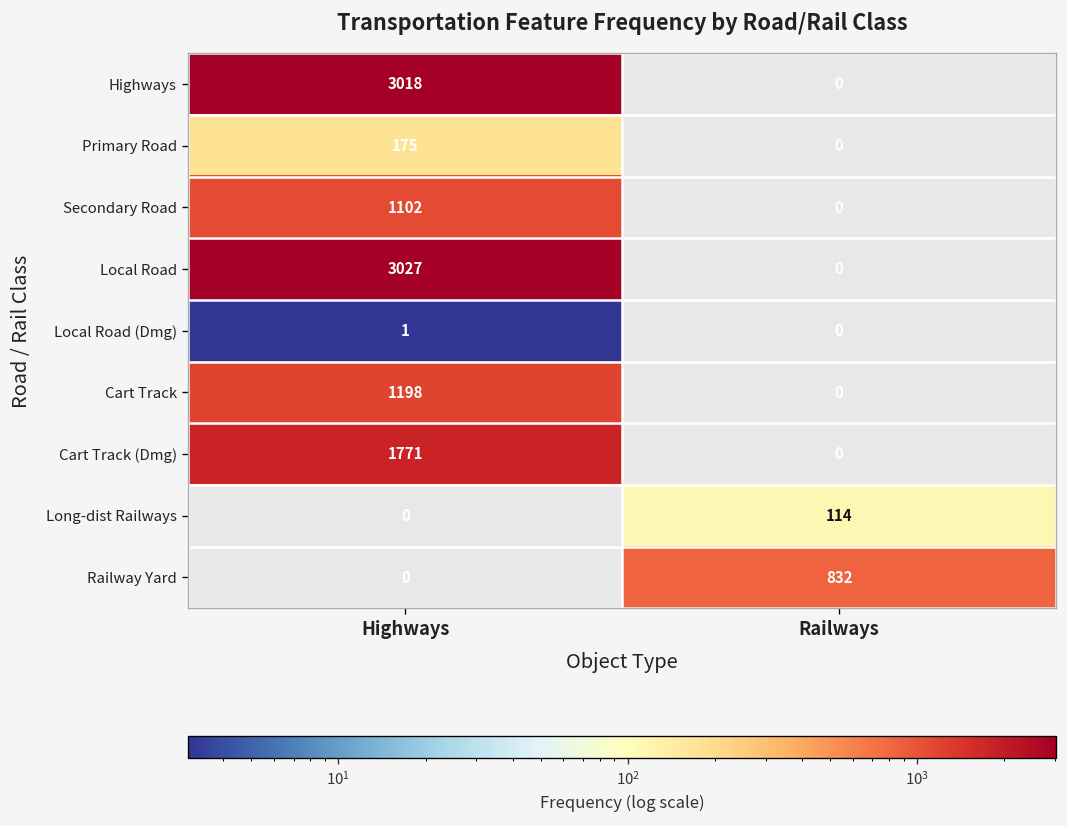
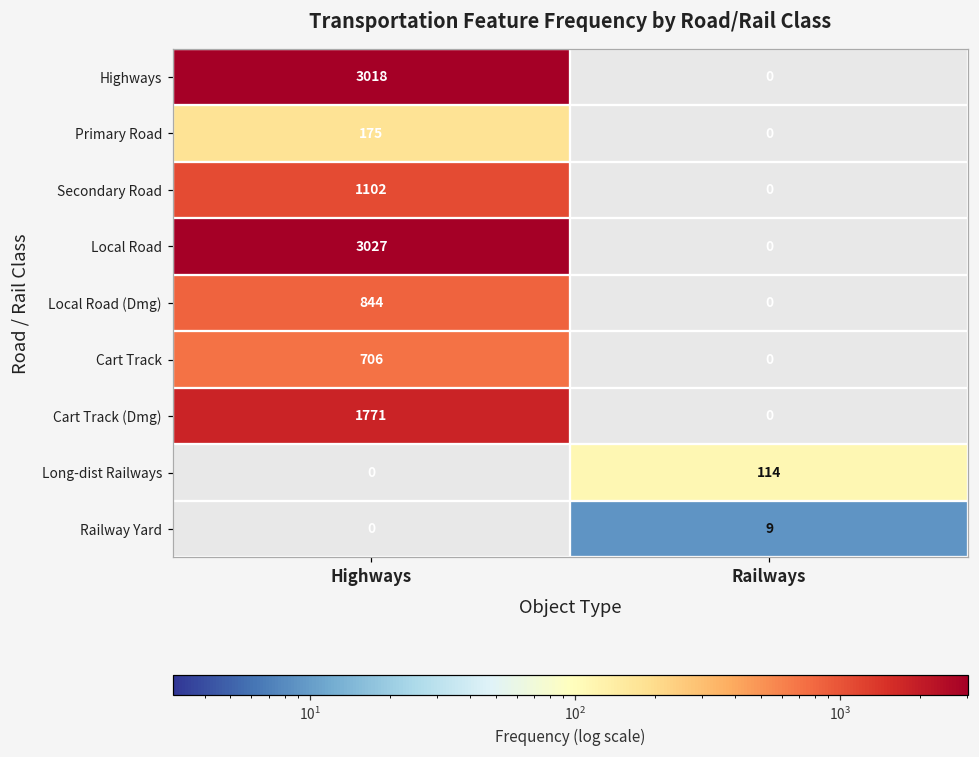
Local Road (Dmg), Highways: 1 -> 844
Cart Track, Highways: 1198 -> 706
Railway Yard, Railways: 832 -> 9
